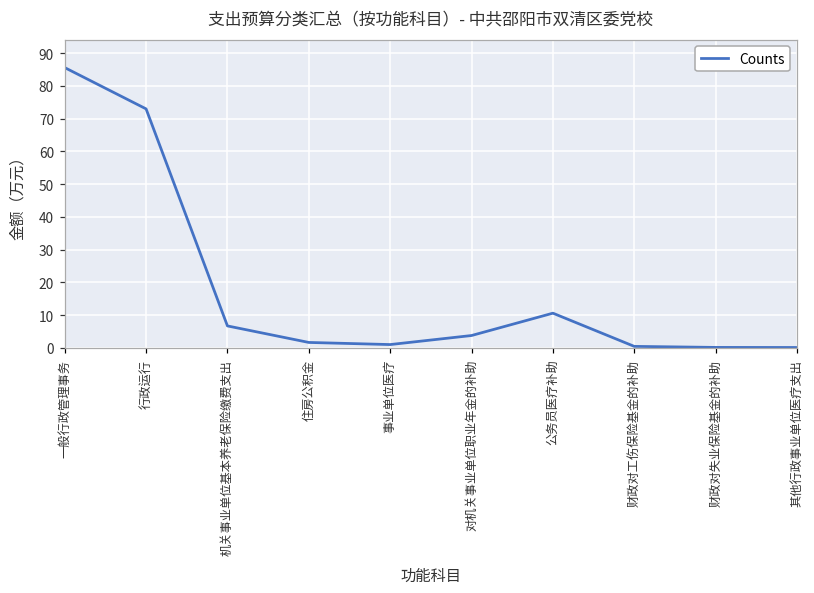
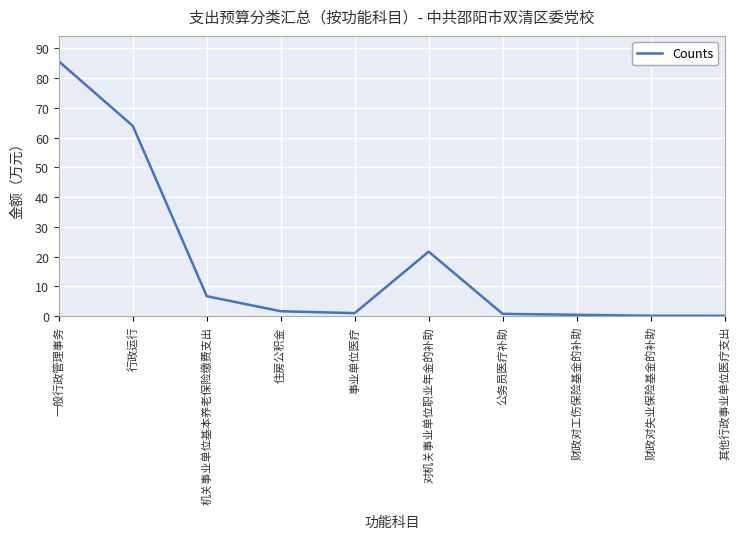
行政运行: 73 -> 64
对机关事业单位职业年金的补助: 4 -> 22
公务员医疗补助: 11 -> 1
